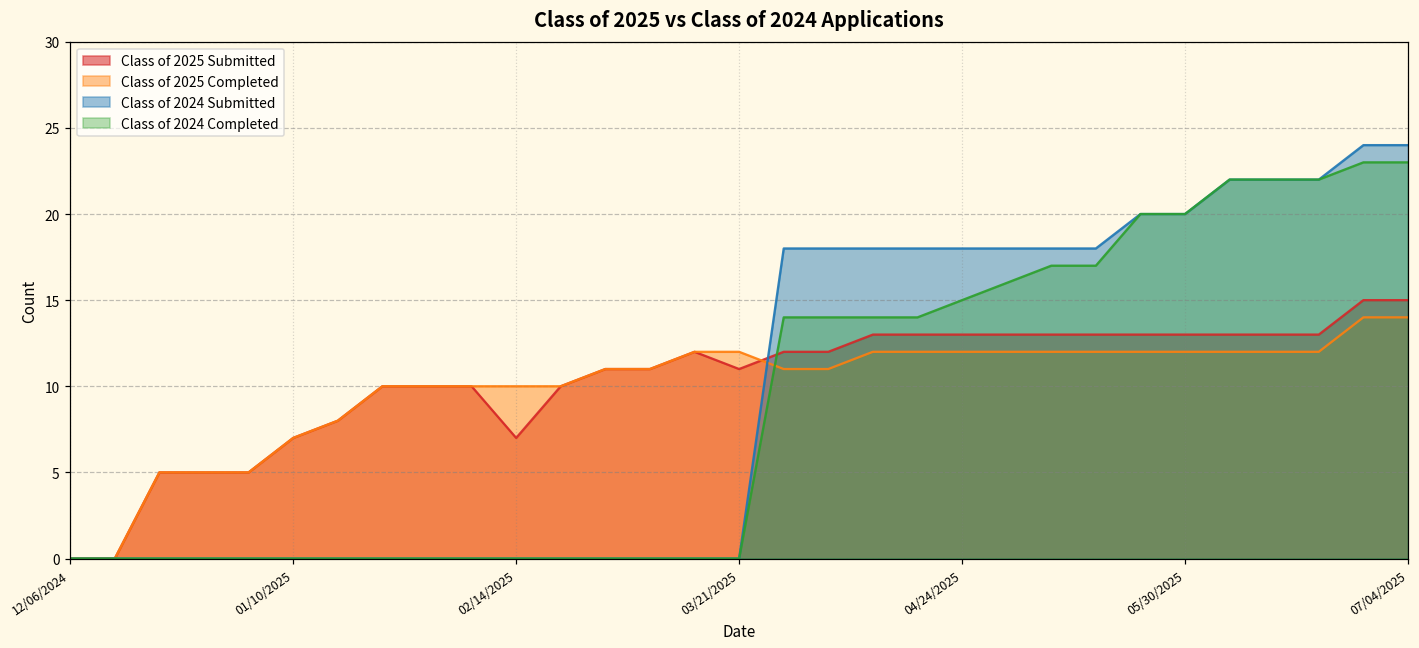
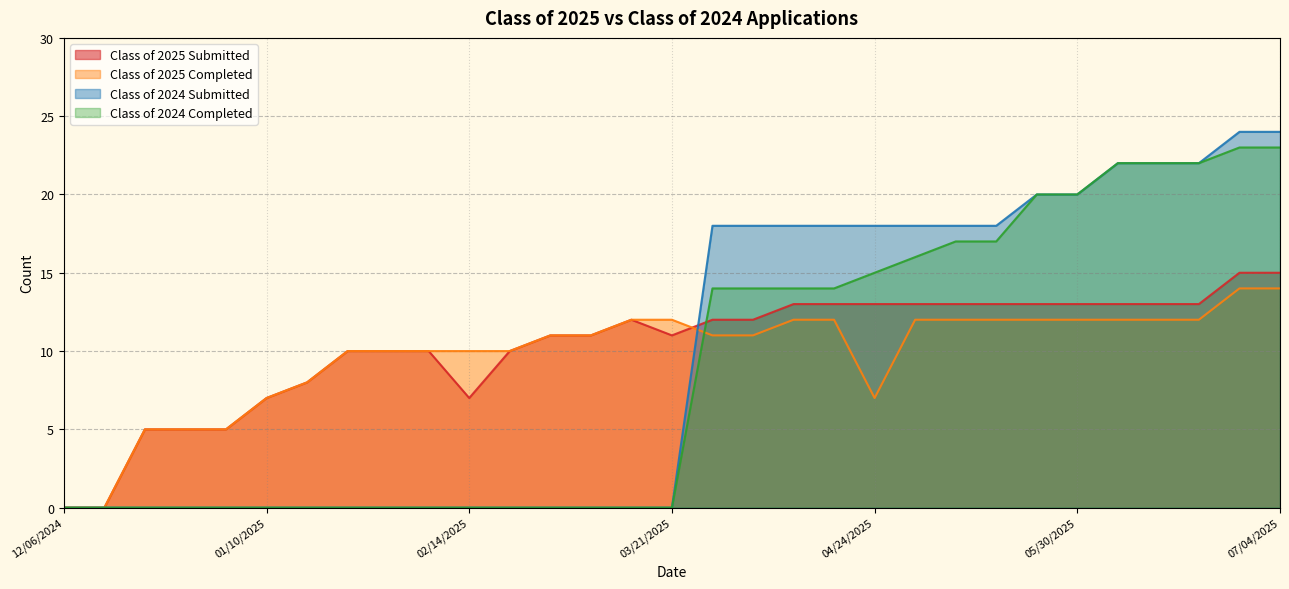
Class of 2025 Completed, 04/24/2025: 12 -> 7
